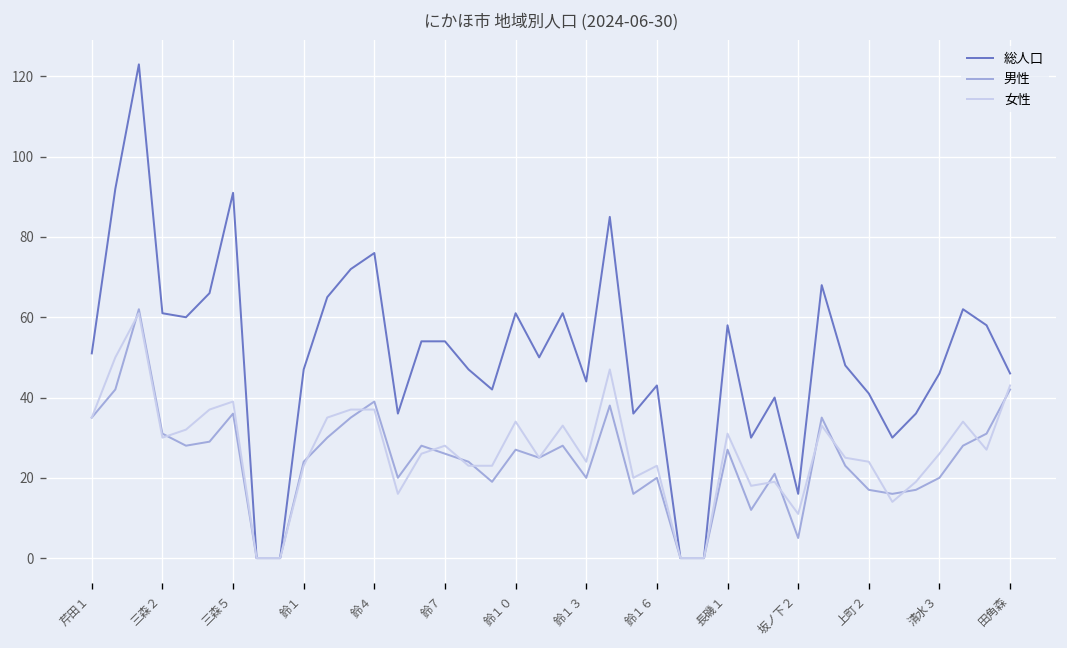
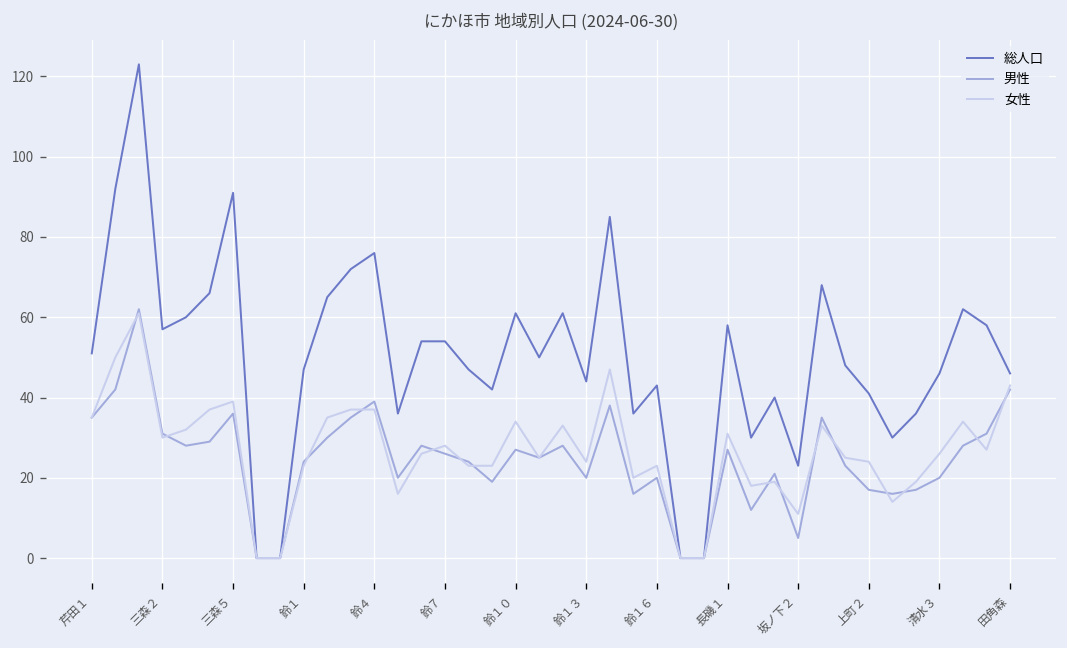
総人口, 三森２: 61 -> 57
総人口, 坂ノ下２: 16 -> 23
